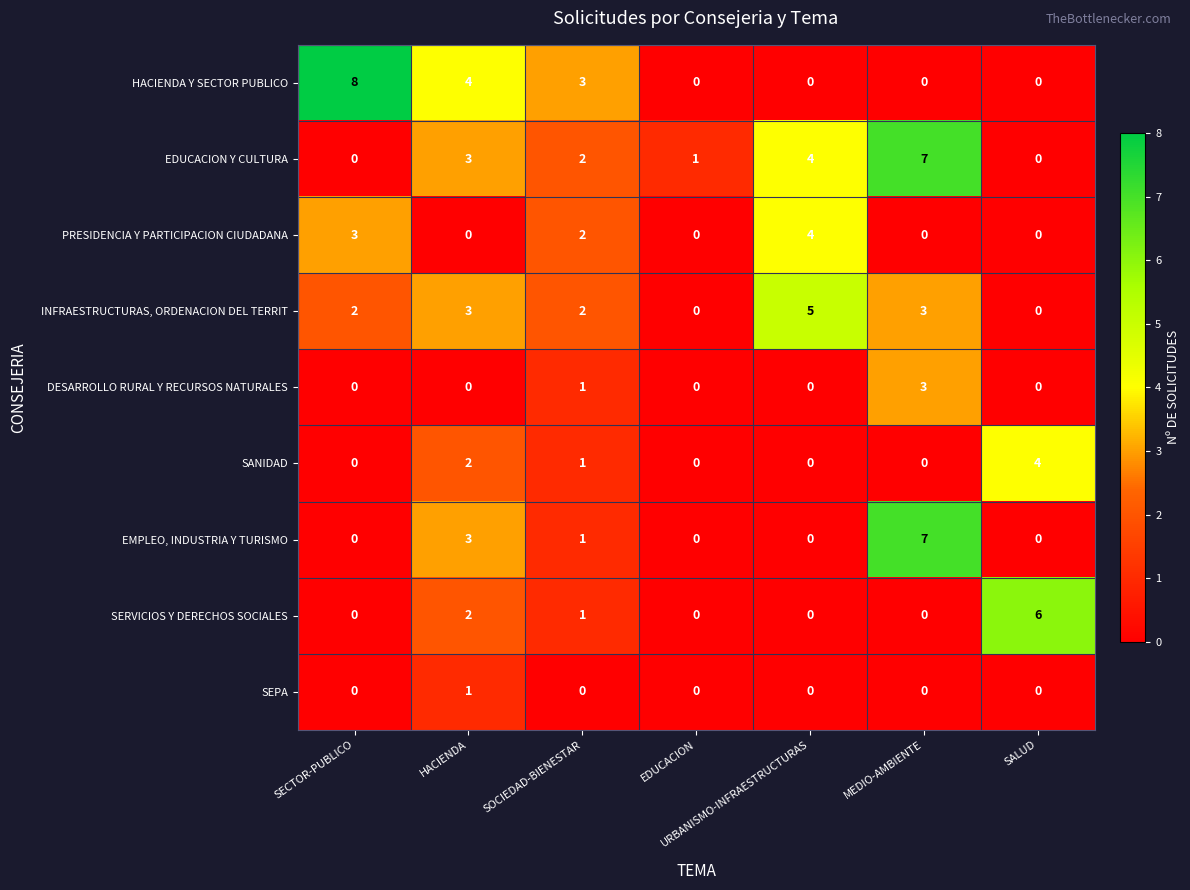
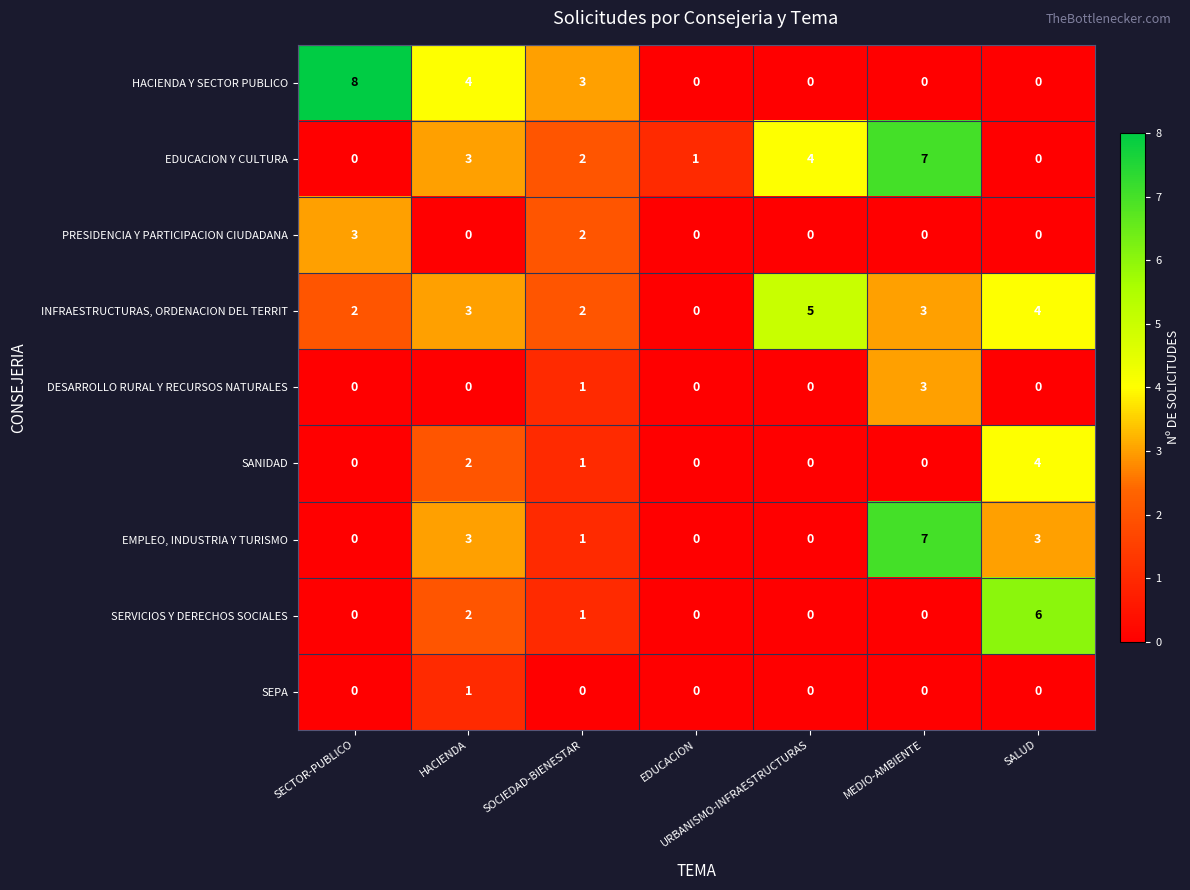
PRESIDENCIA Y PARTICIPACION CIUDADANA, URBANISMO-INFRAESTRUCTURAS: 4 -> 0
INFRAESTRUCTURAS, ORDENACION DEL TERRIT, SALUD: 0 -> 4
EMPLEO, INDUSTRIA Y TURISMO, SALUD: 0 -> 3
